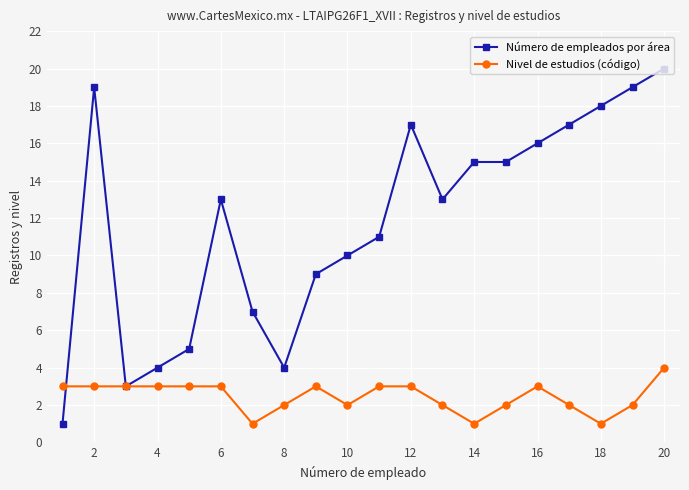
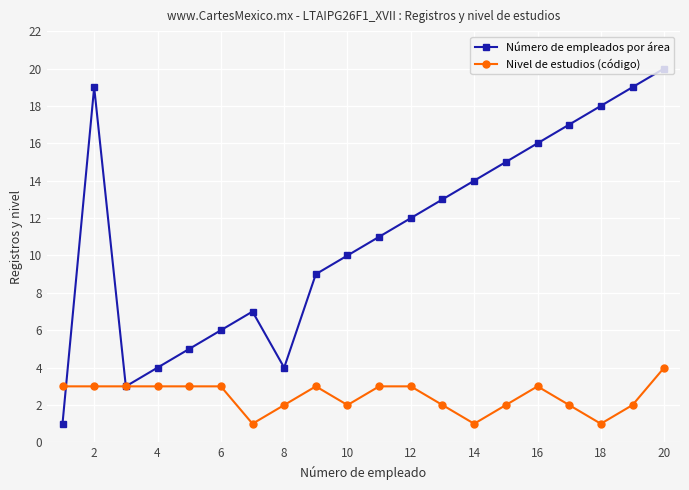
Número de empleados por área, 6: 13 -> 6
Número de empleados por área, 12: 17 -> 12
Número de empleados por área, 14: 15 -> 14
